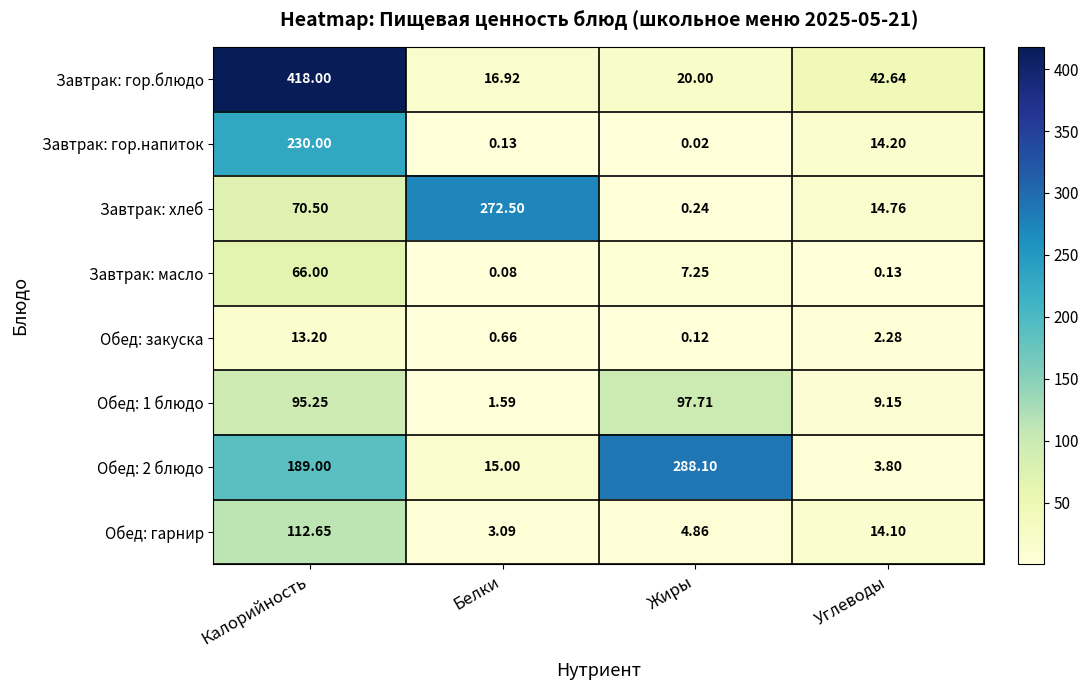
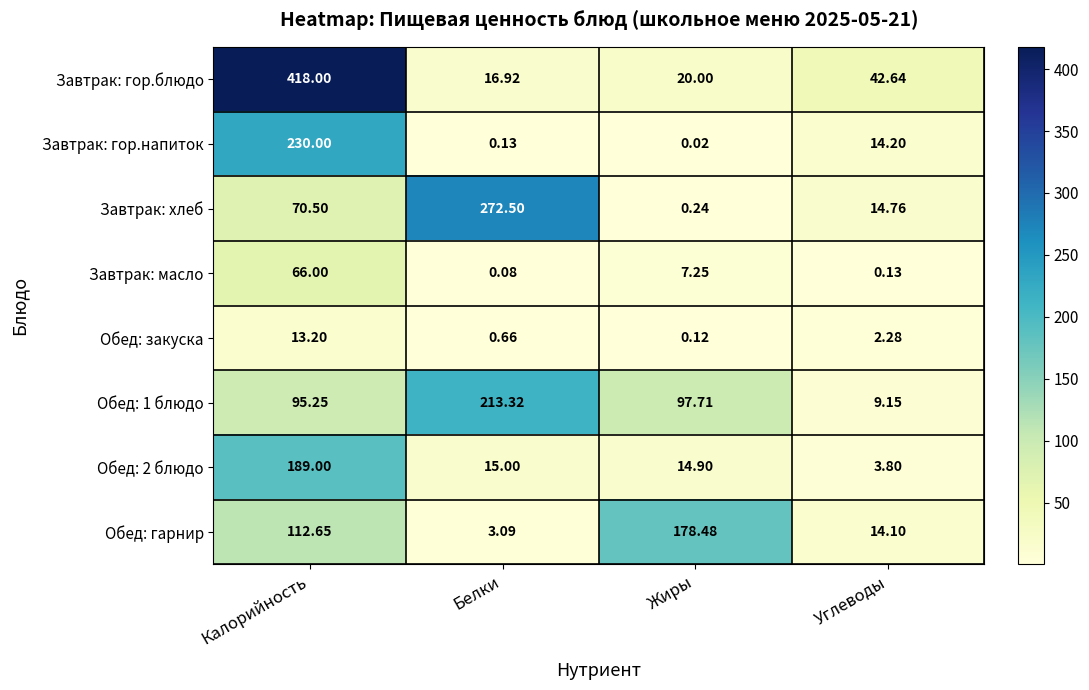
Обед: 1 блюдо, Белки: 1.59 -> 213.32
Обед: 2 блюдо, Жиры: 288.10 -> 14.90
Обед: гарнир, Жиры: 4.86 -> 178.48
